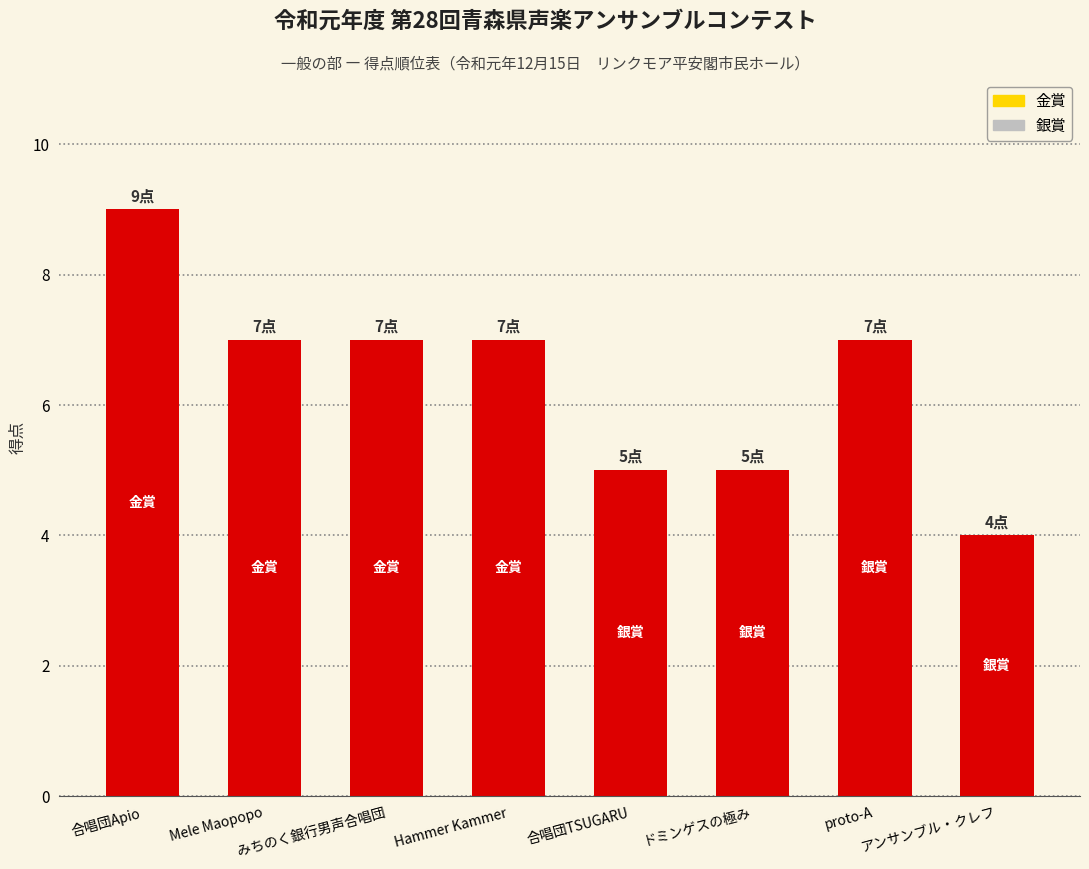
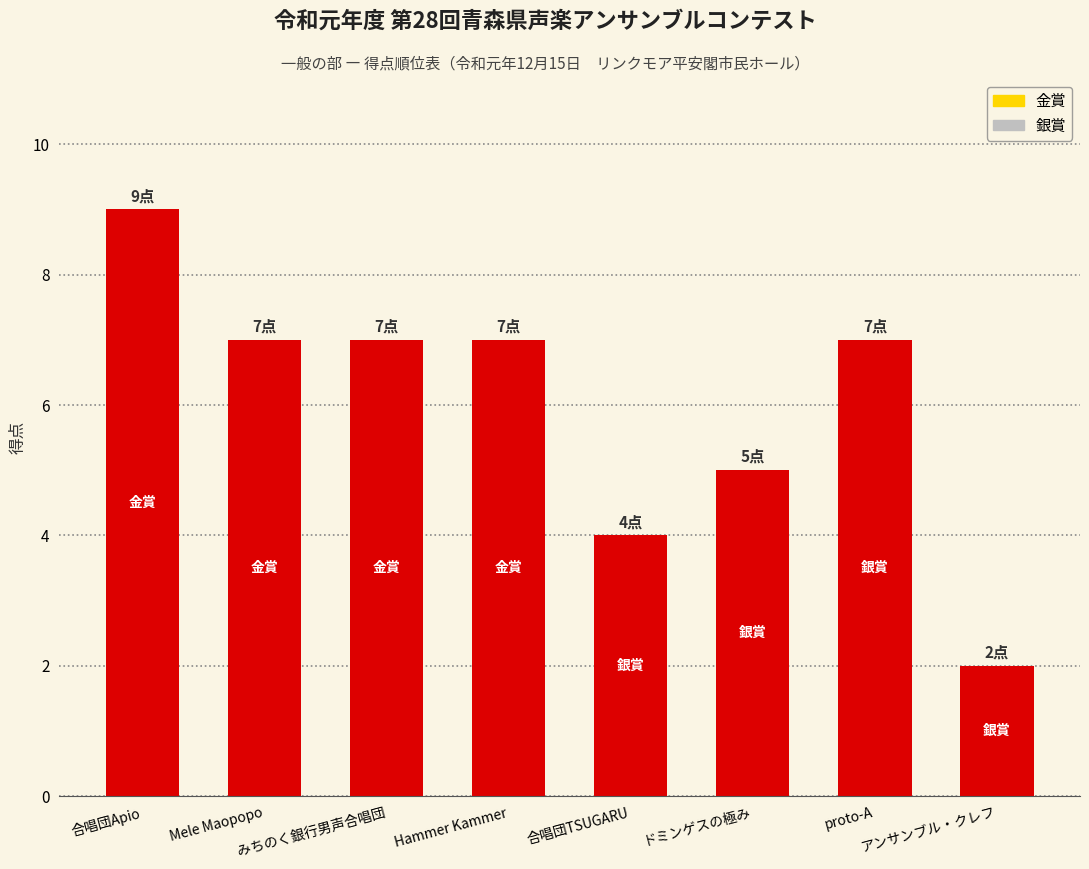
合唱団TSUGARU: 5点 -> 4点
アンサンブル・クレフ: 4点 -> 2点
